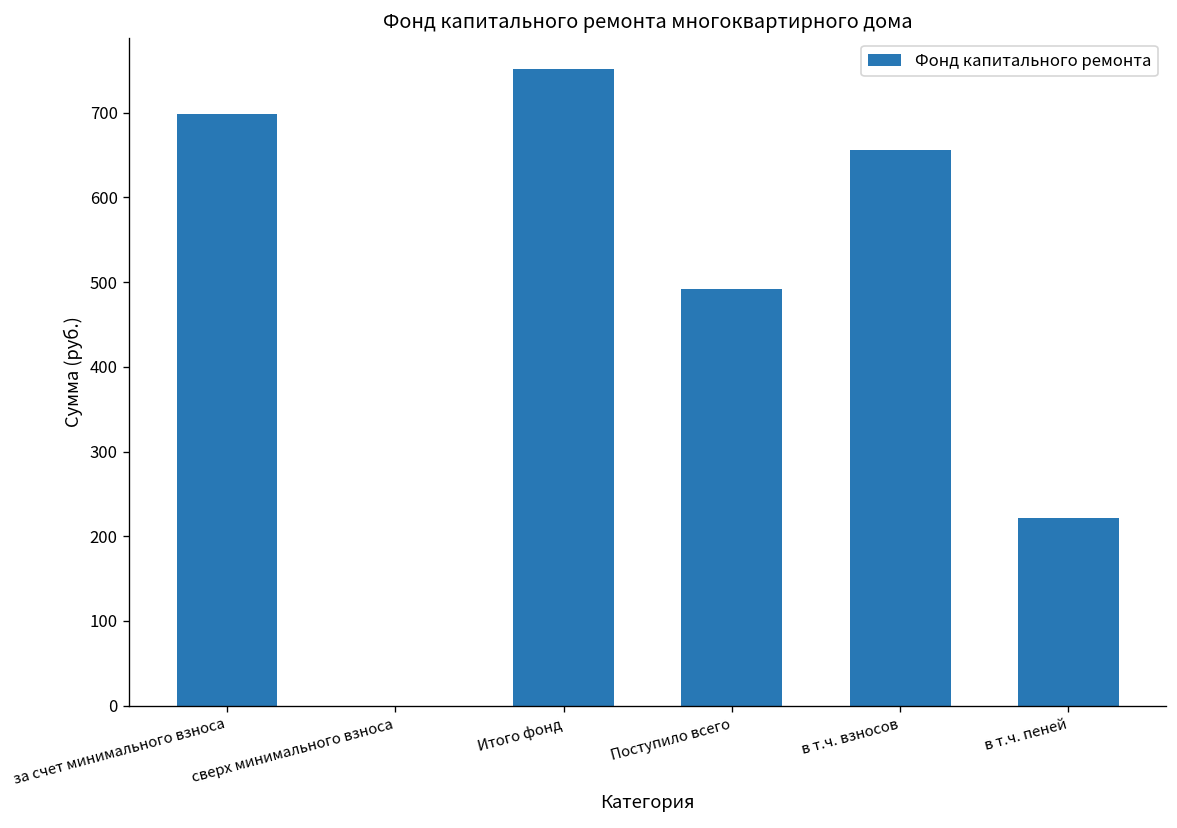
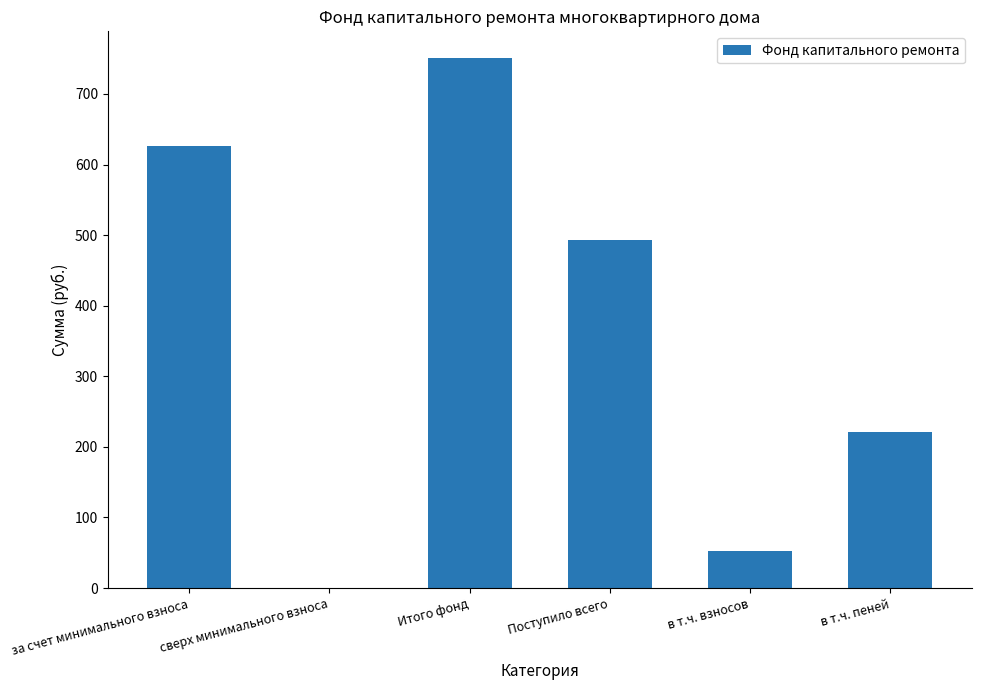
за счет минимального взноса: 700 -> 630
в т.ч. взносов: 660 -> 50
